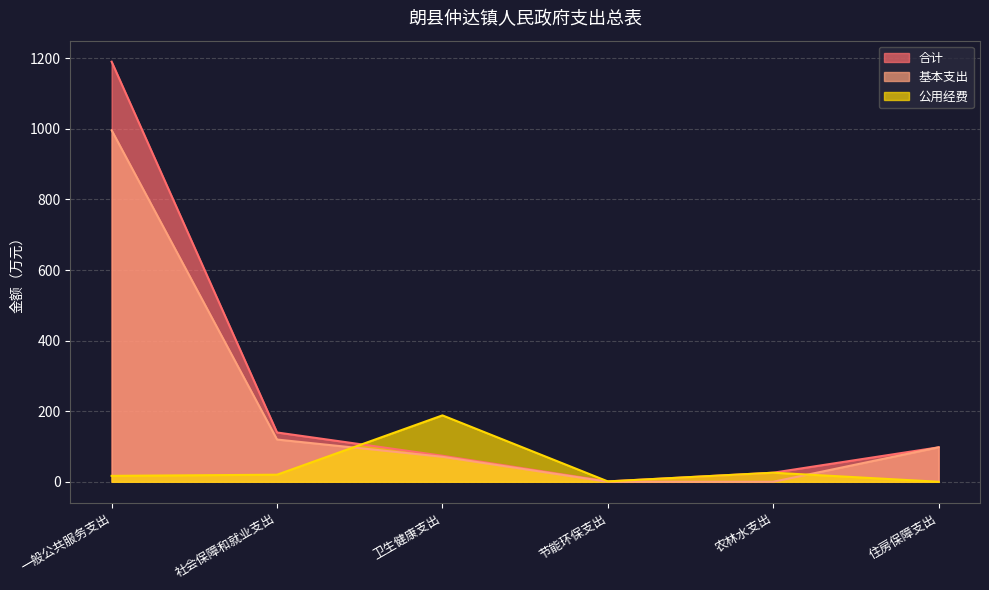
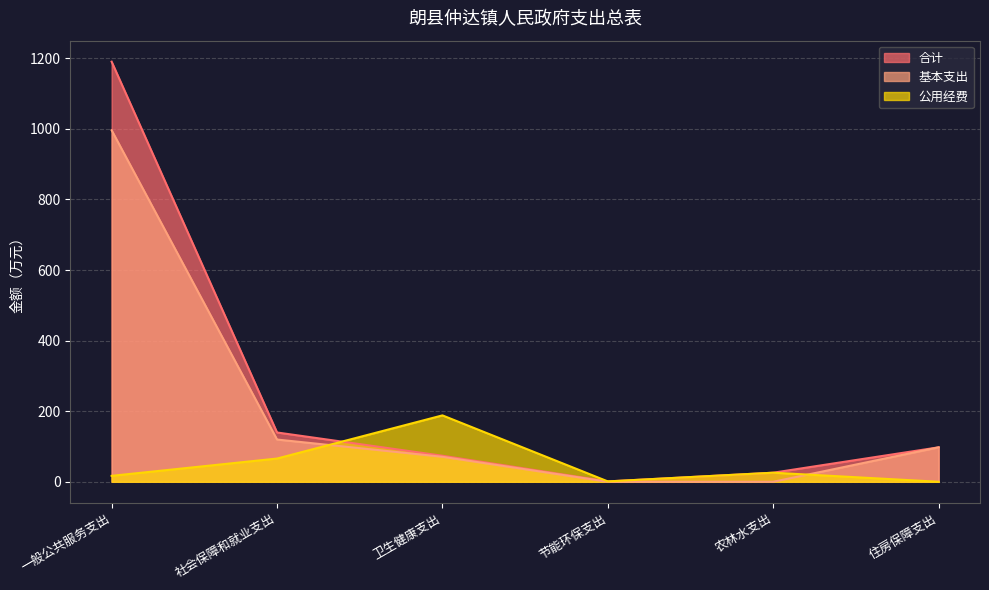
公用经费, 社会保障和就业支出: 20 -> 70
